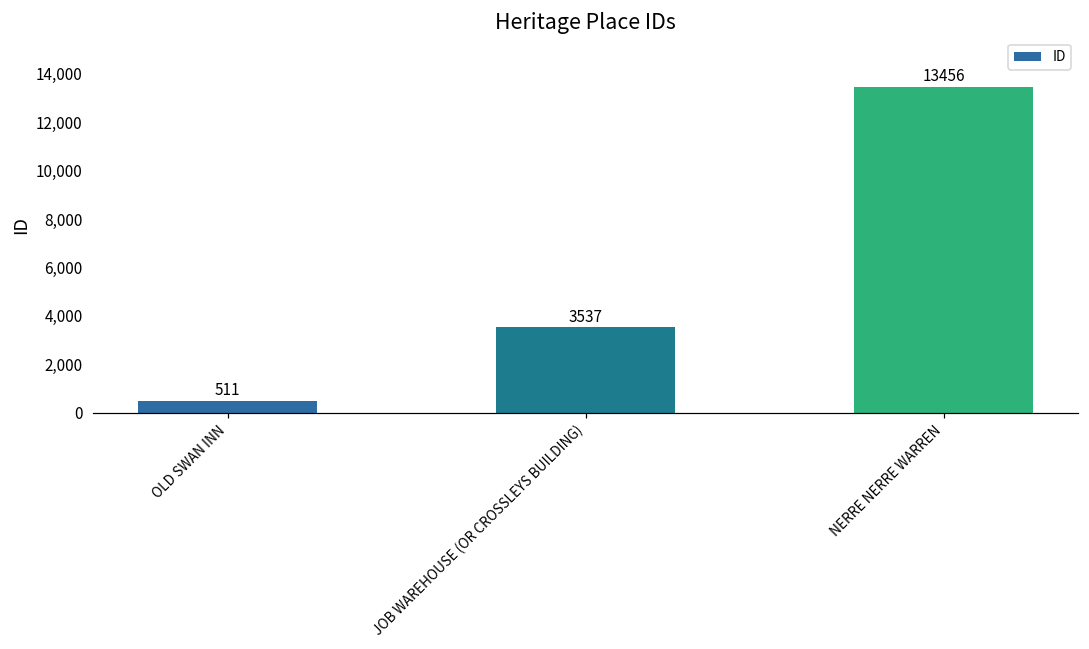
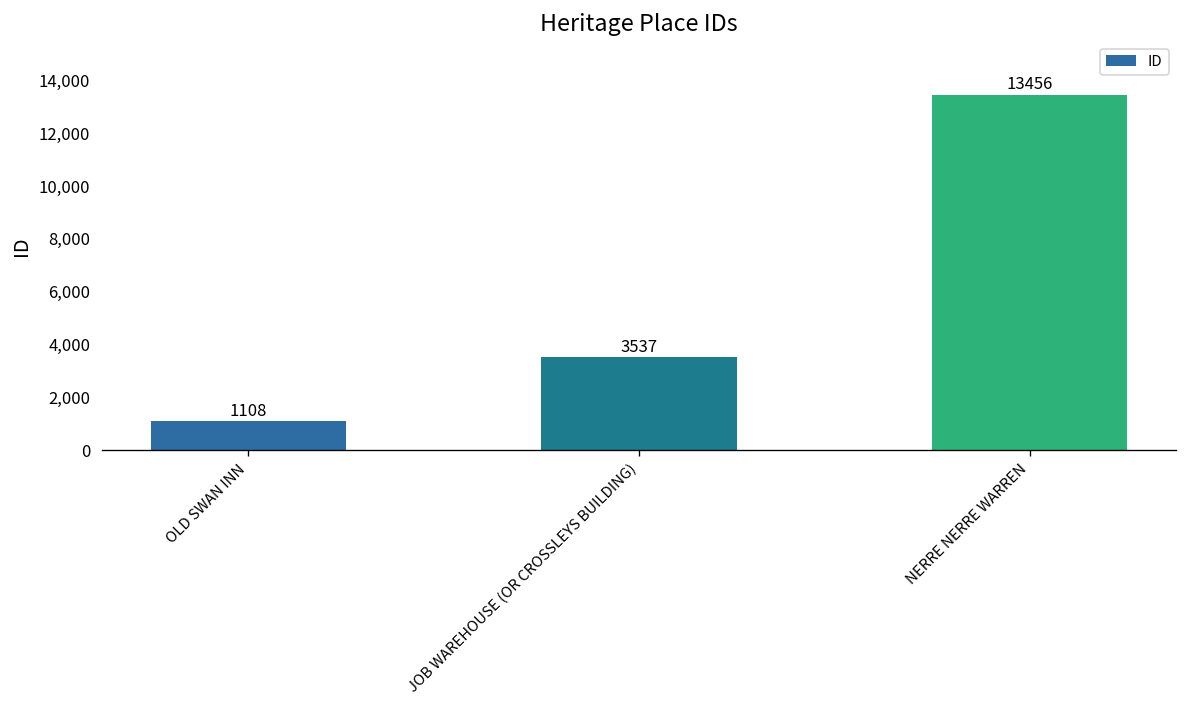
OLD SWAN INN: 511 -> 1108
